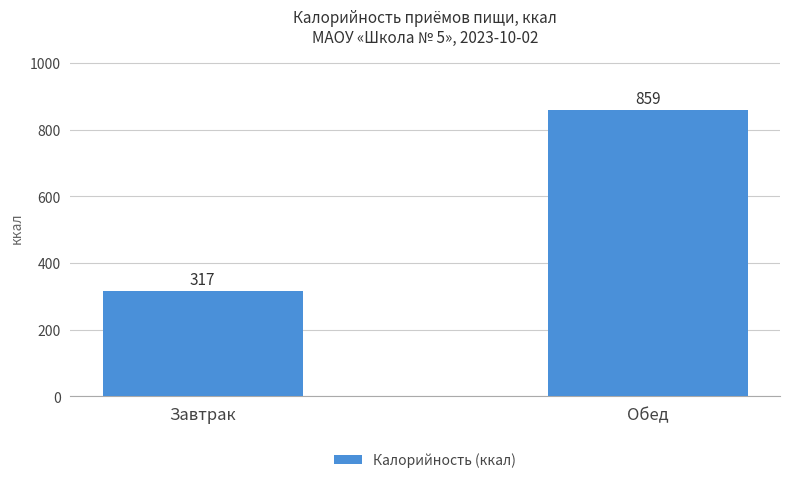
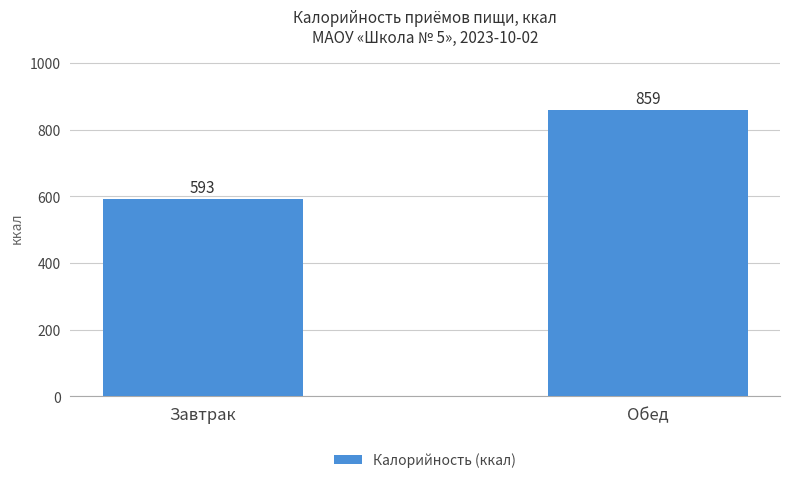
Завтрак: 317 -> 593
